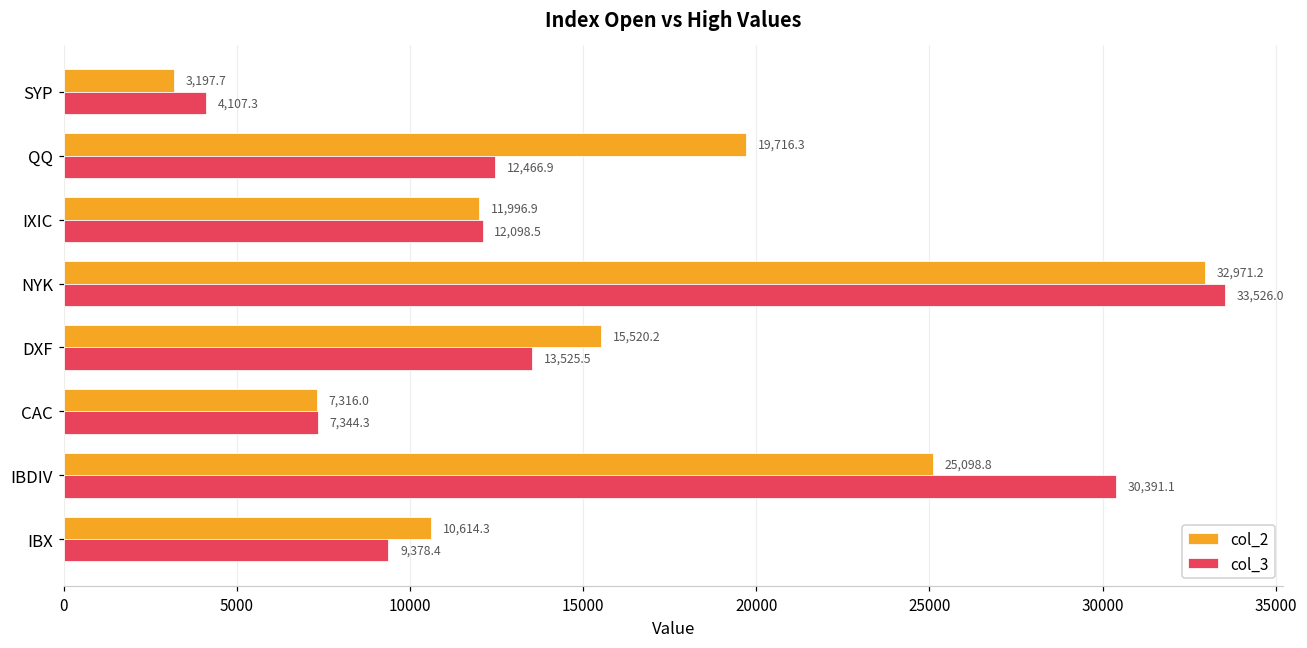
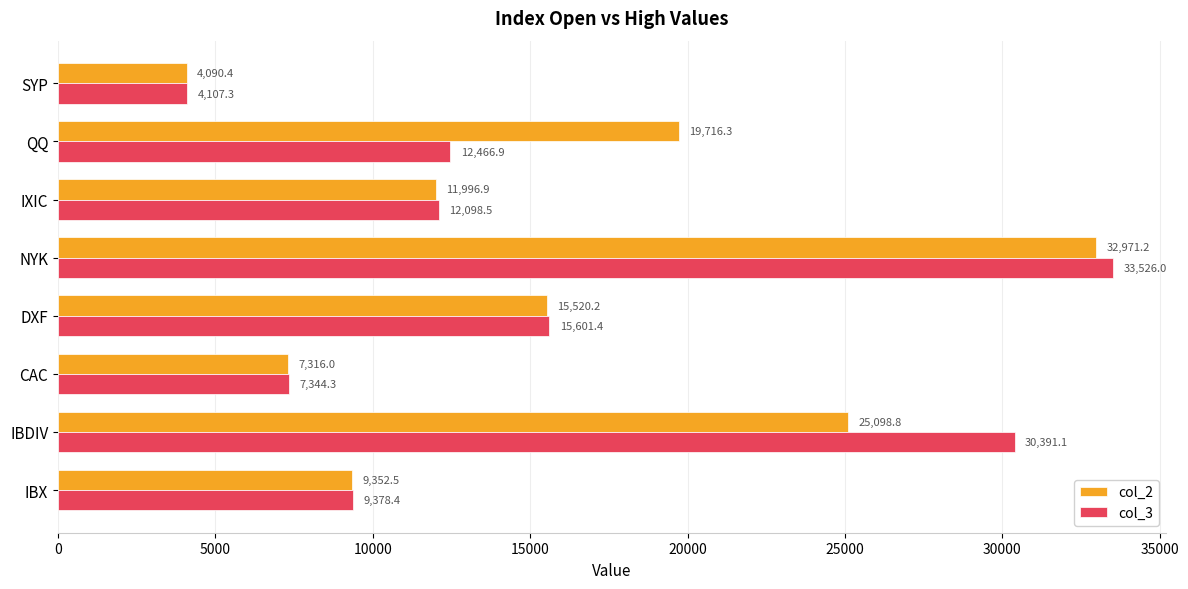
col_2, SYP: 3,197.7 -> 4,090.4
col_3, DXF: 13,525.5 -> 15,601.4
col_2, IBX: 10,614.3 -> 9,352.5
